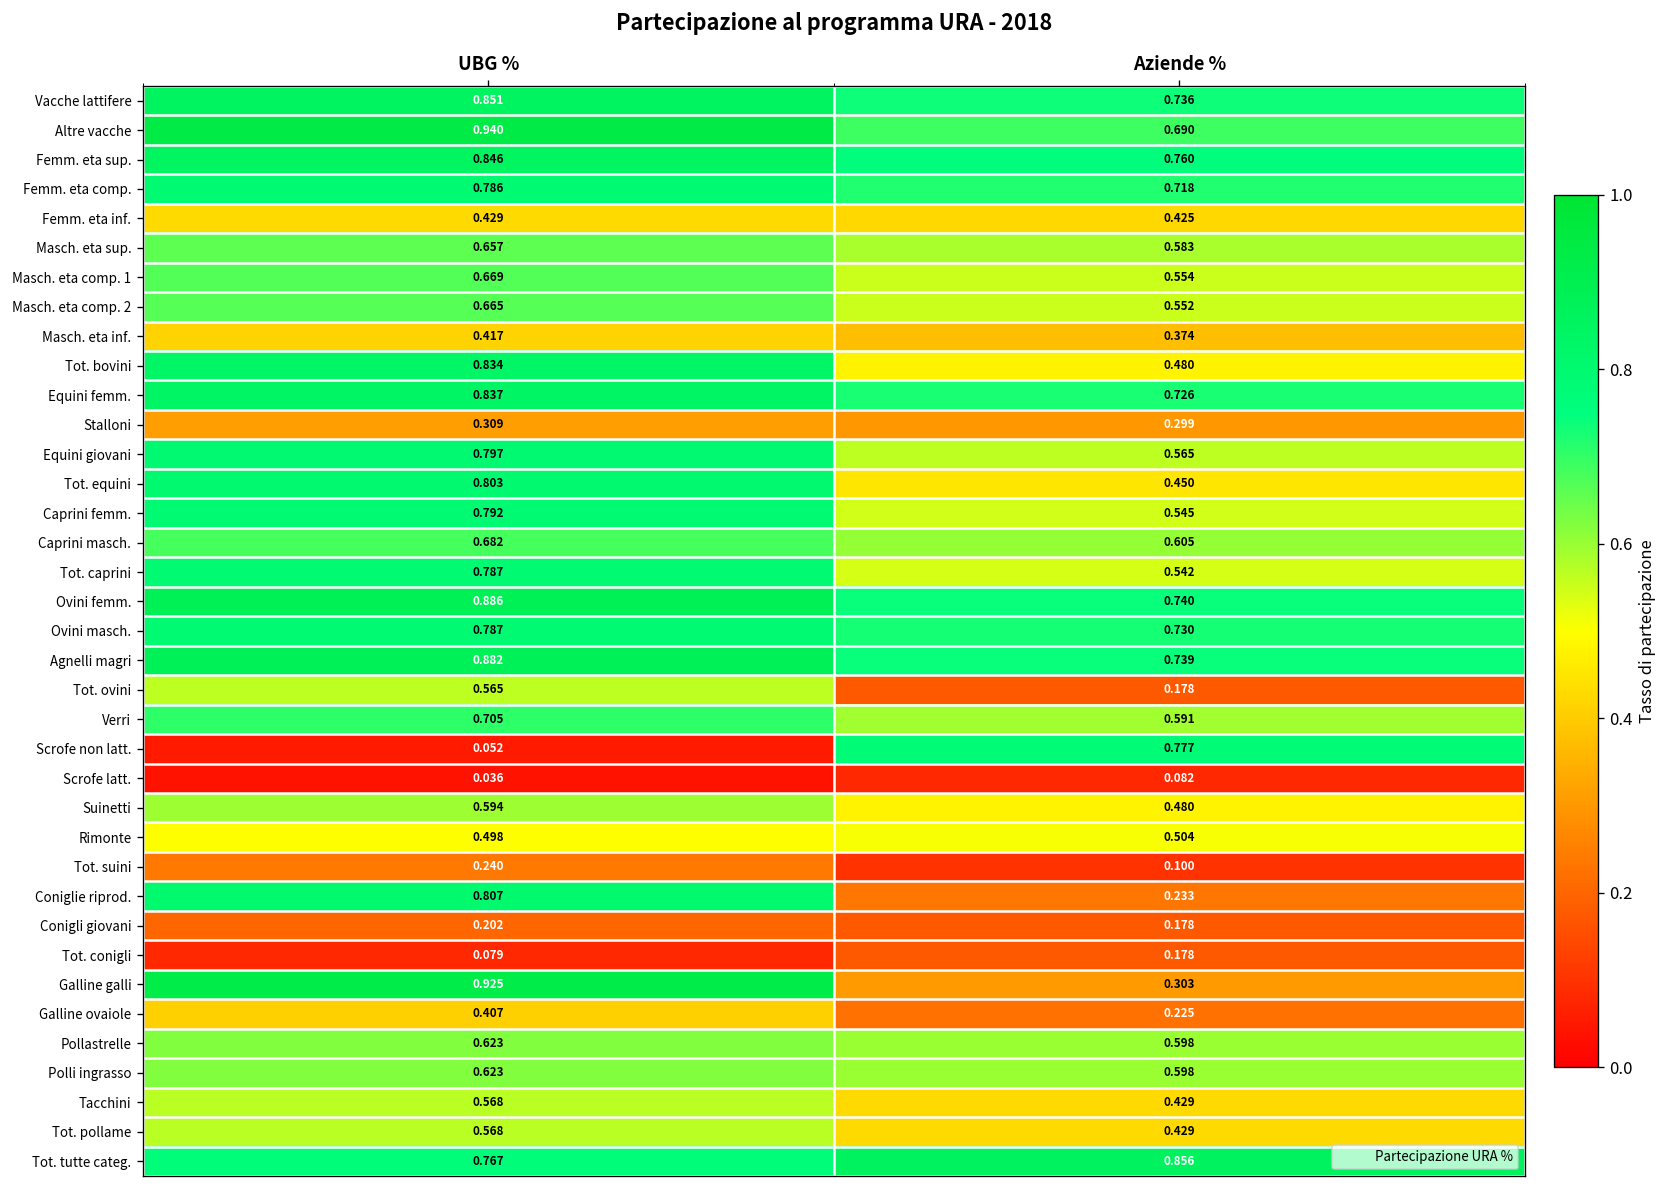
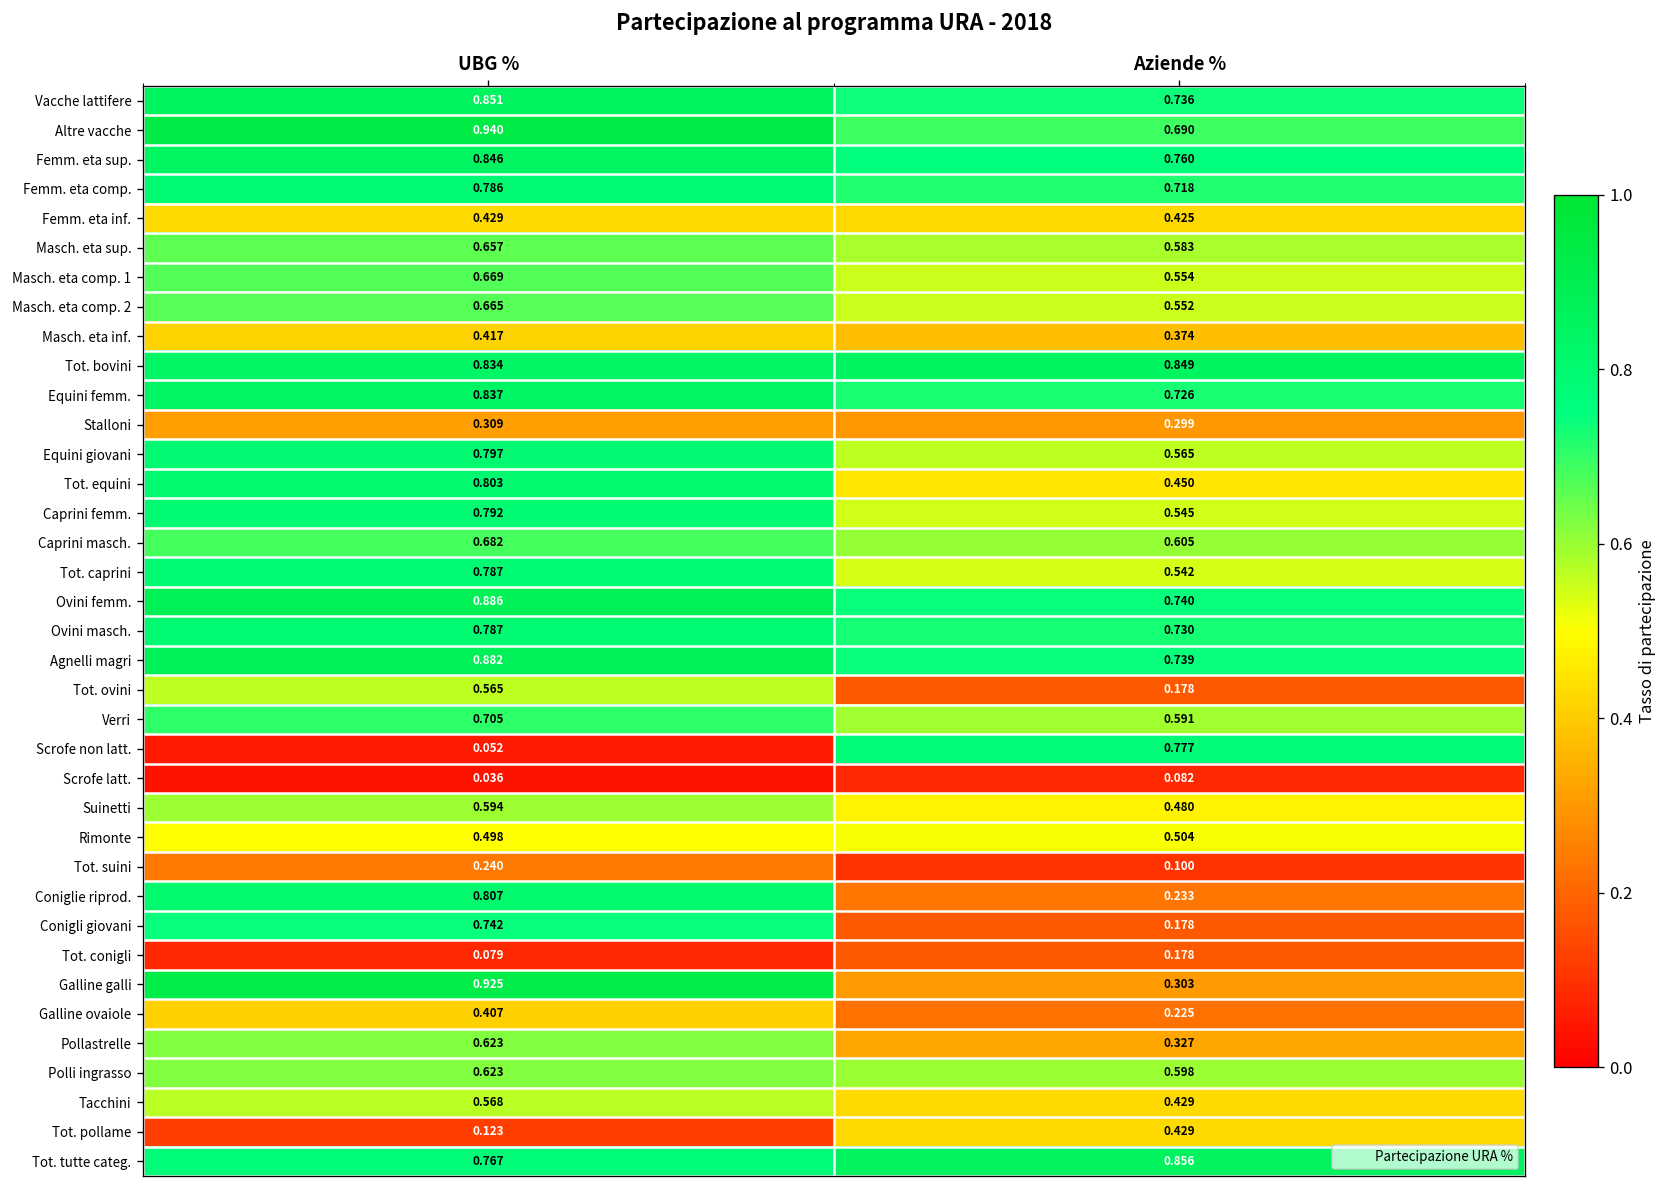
Tot. bovini, Aziende %: 0.480 -> 0.849
Conigli giovani, UBG %: 0.202 -> 0.742
Pollastrelle, Aziende %: 0.598 -> 0.327
Tot. pollame, UBG %: 0.568 -> 0.123
